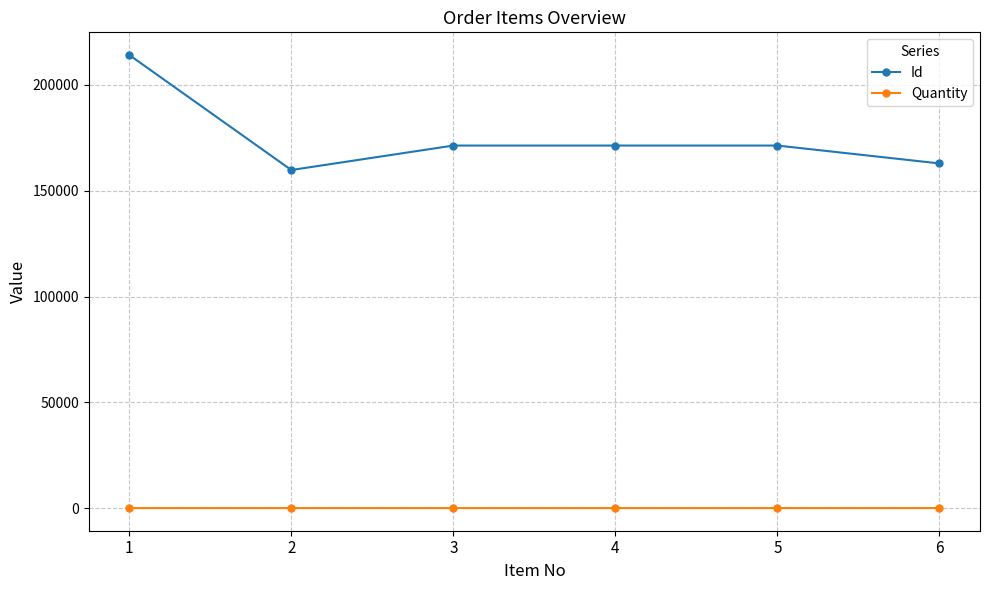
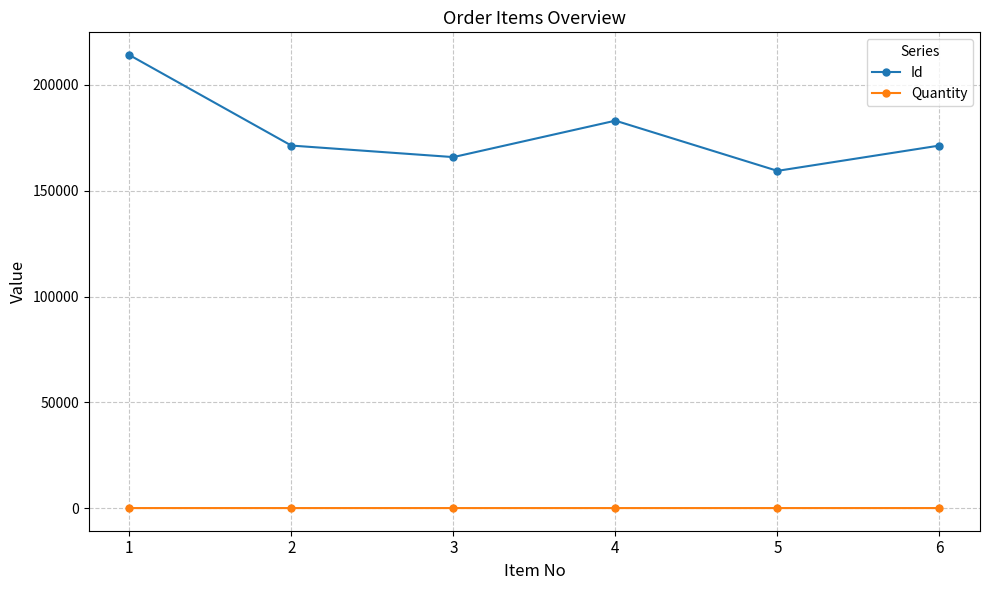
Id, 2: 160000 -> 171000
Id, 3: 171000 -> 166000
Id, 4: 171000 -> 183000
Id, 5: 171000 -> 159000
Id, 6: 163000 -> 171000
